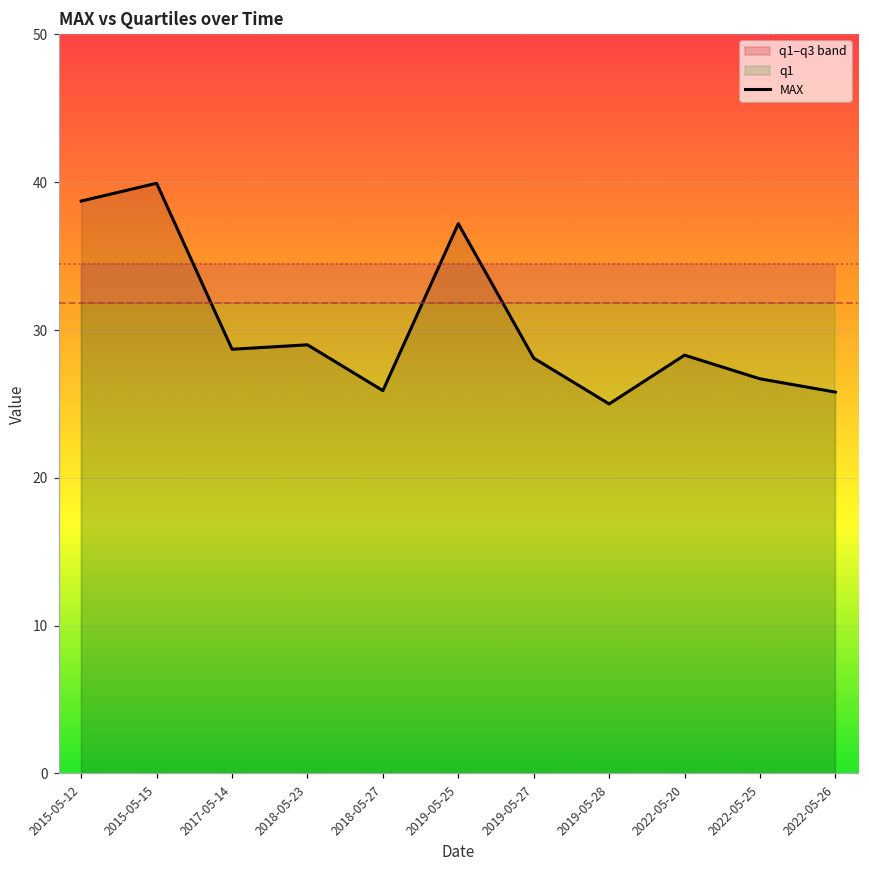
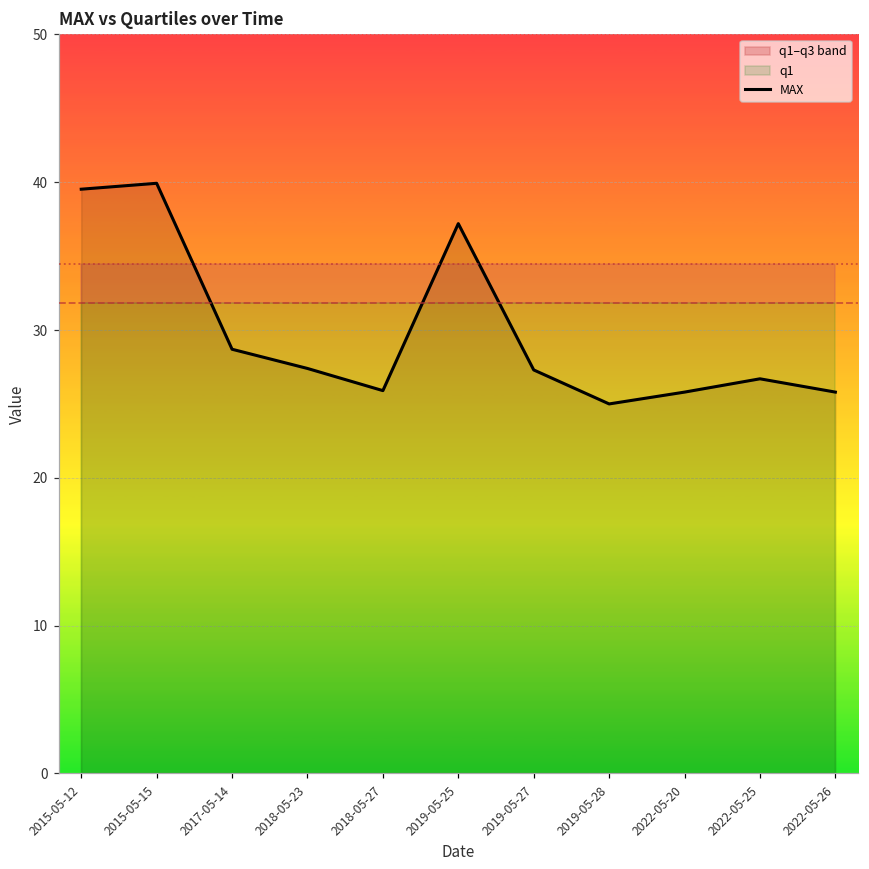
MAX, 2015-05-12: 38.7 -> 39.5
MAX, 2018-05-23: 29.0 -> 27.4
MAX, 2019-05-27: 28.1 -> 27.3
MAX, 2022-05-20: 28.3 -> 25.8
